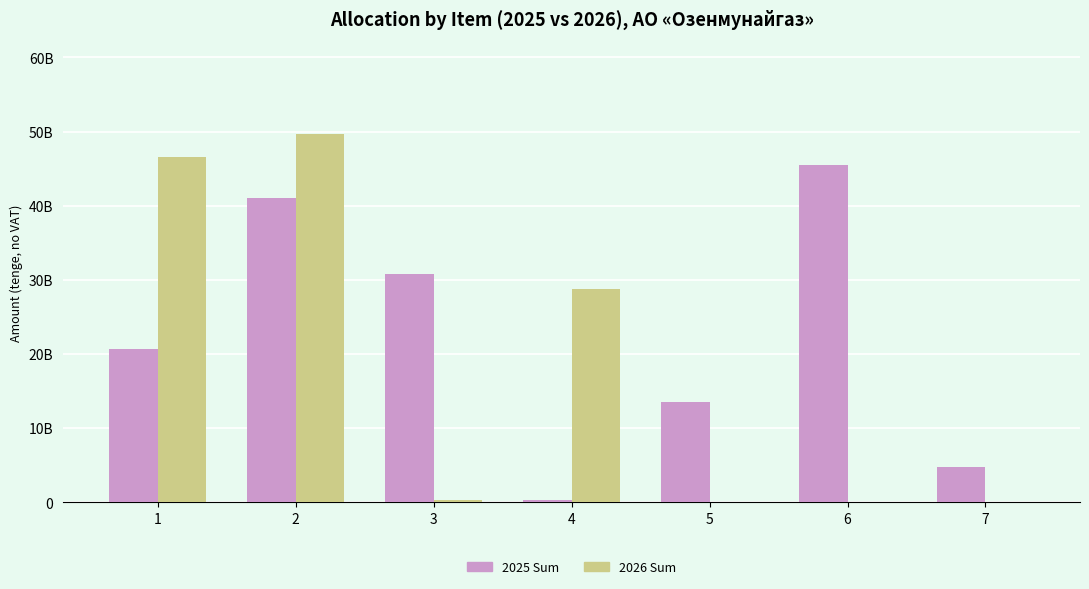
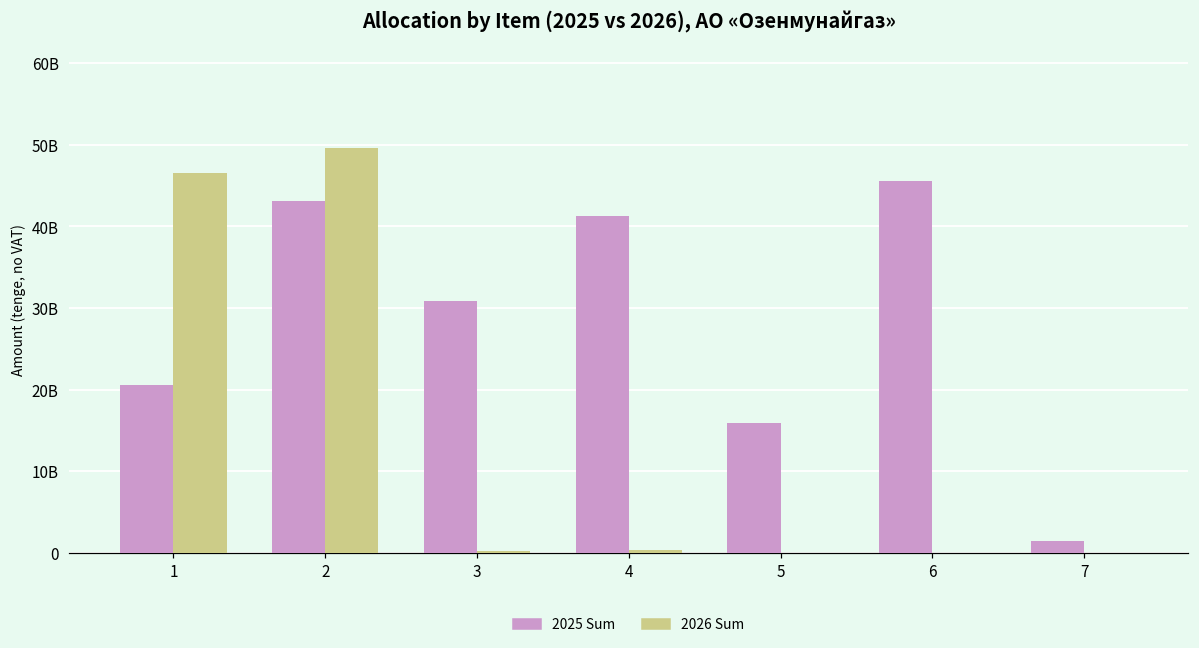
2025 Sum, 2: 41000000000 -> 43000000000
2025 Sum, 4: 0 -> 41000000000
2026 Sum, 4: 29000000000 -> 0
2025 Sum, 5: 14000000000 -> 16000000000
2025 Sum, 7: 5000000000 -> 1000000000
